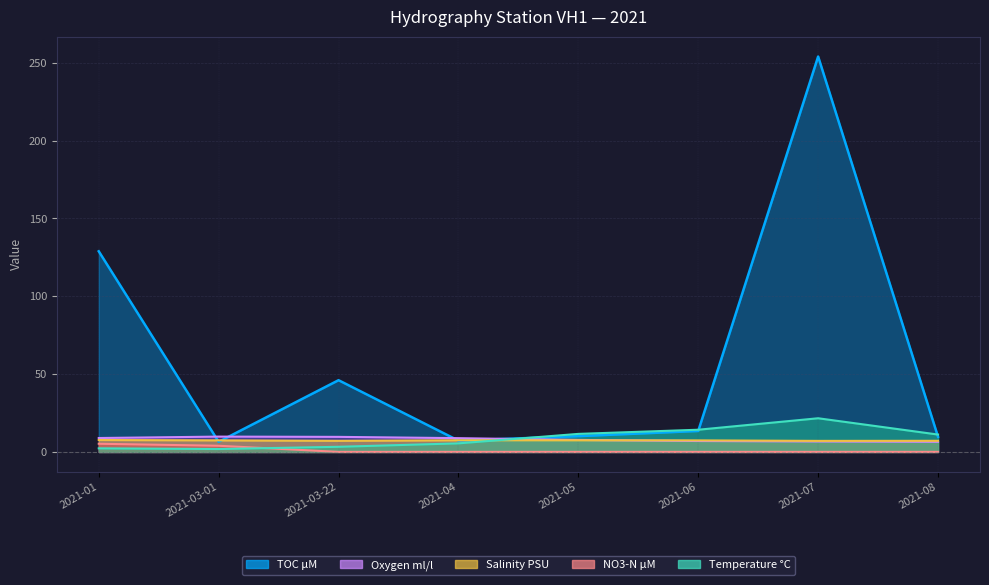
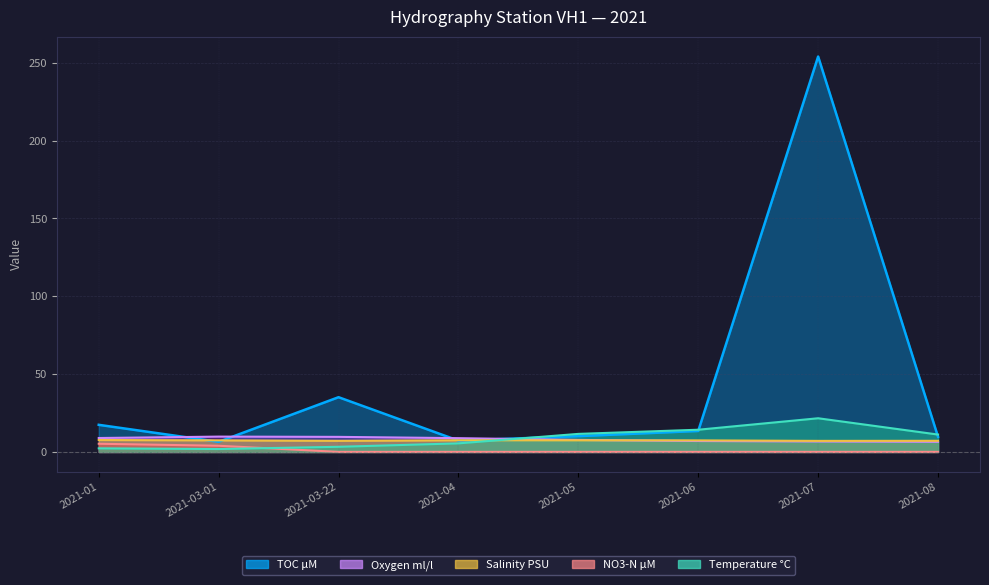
TOC µM, 2021-01: 129 -> 17
TOC µM, 2021-03-22: 46 -> 35
